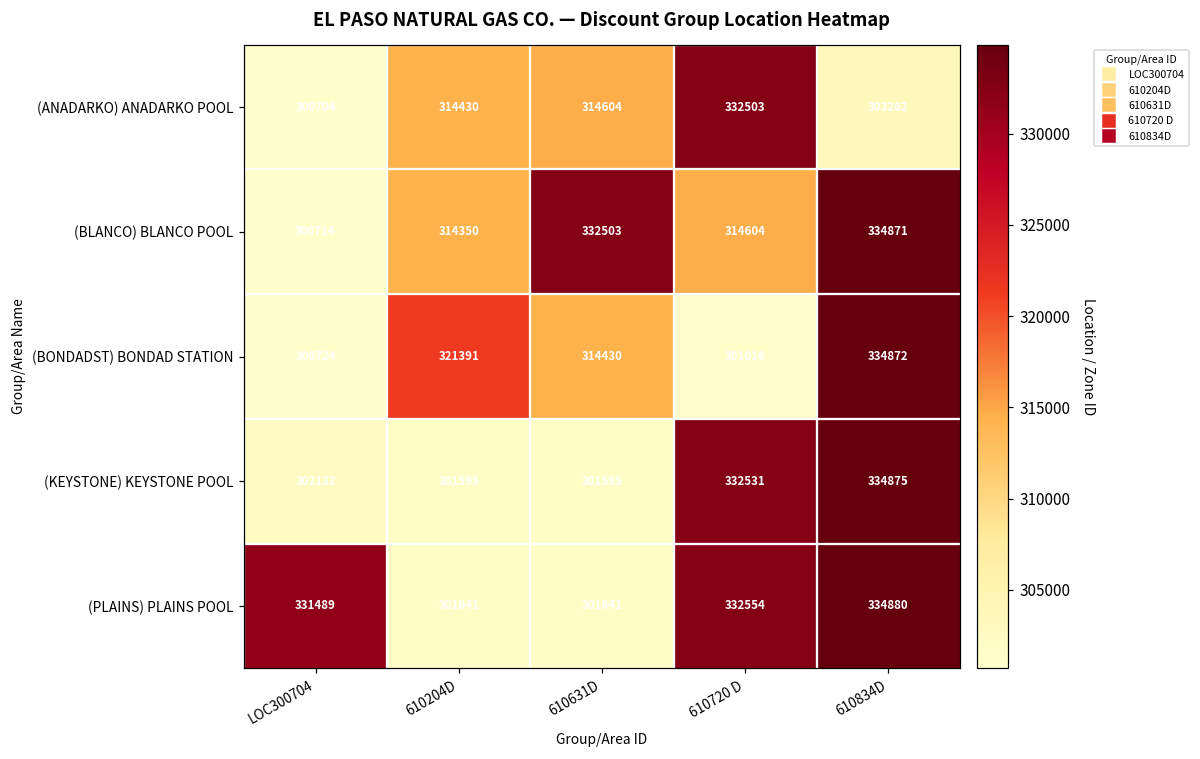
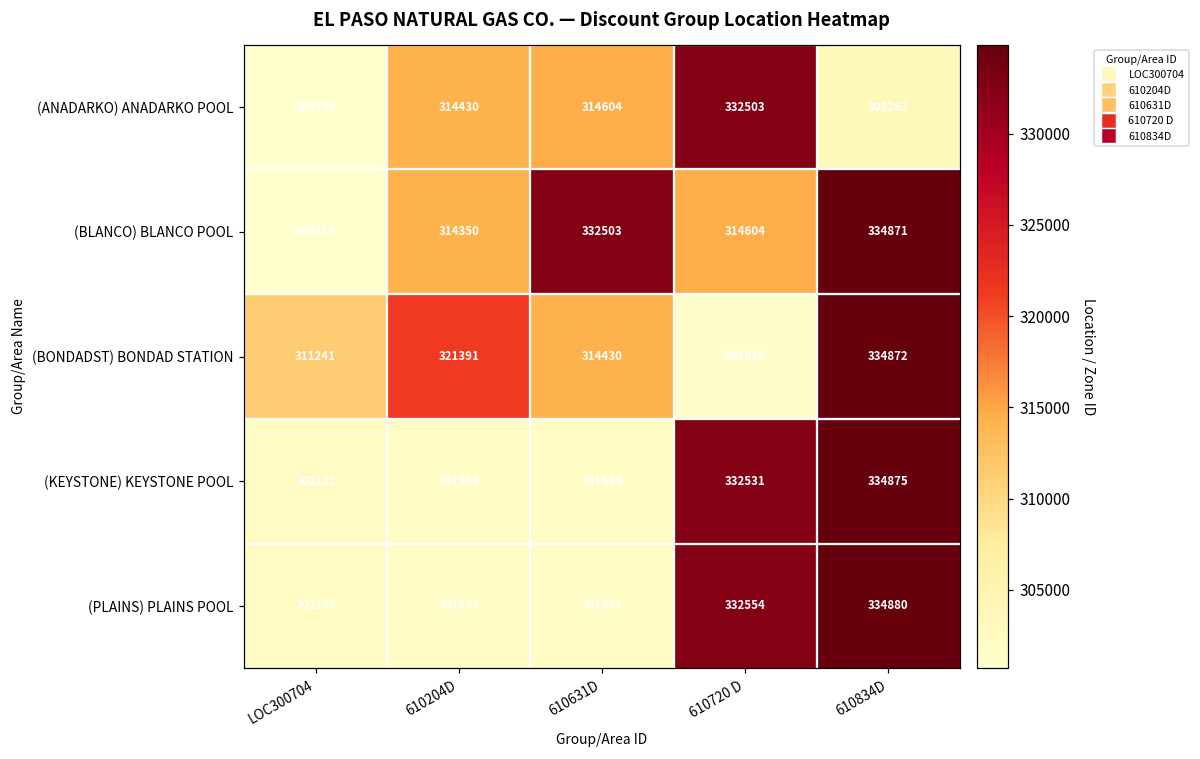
(BONDADST) BONDAD STATION, LOC300704: 300724 -> 311241
(PLAINS) PLAINS POOL, LOC300704: 331489 -> 302248
